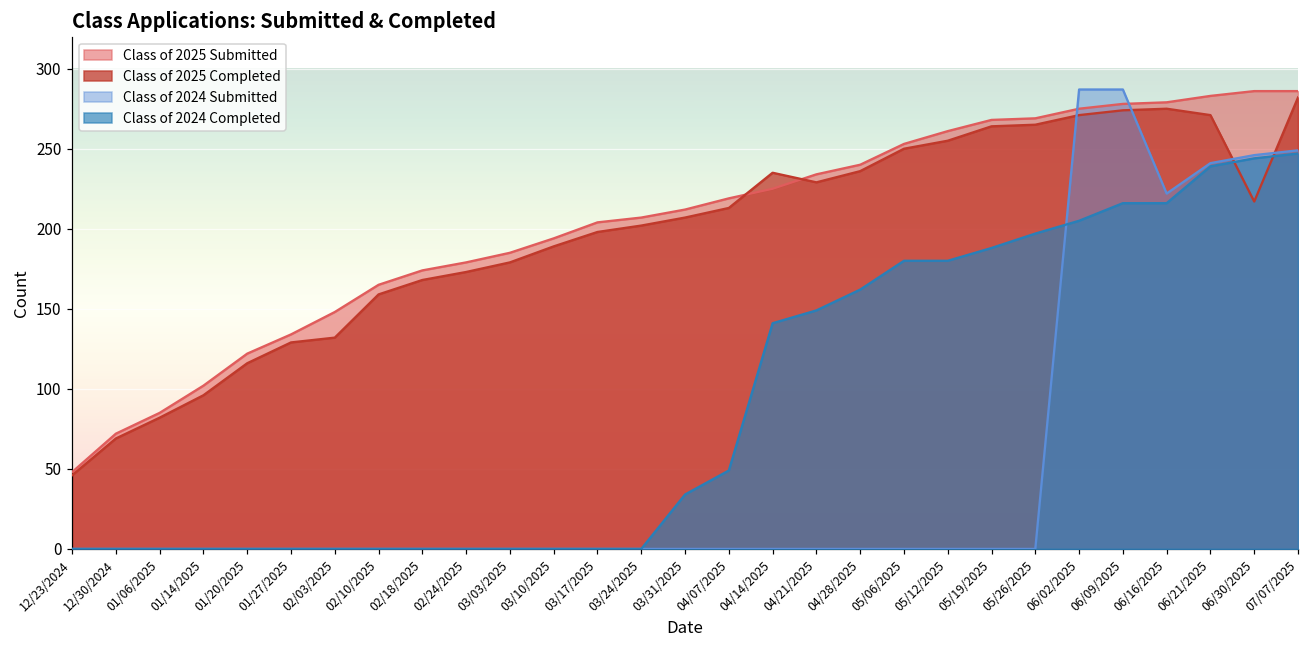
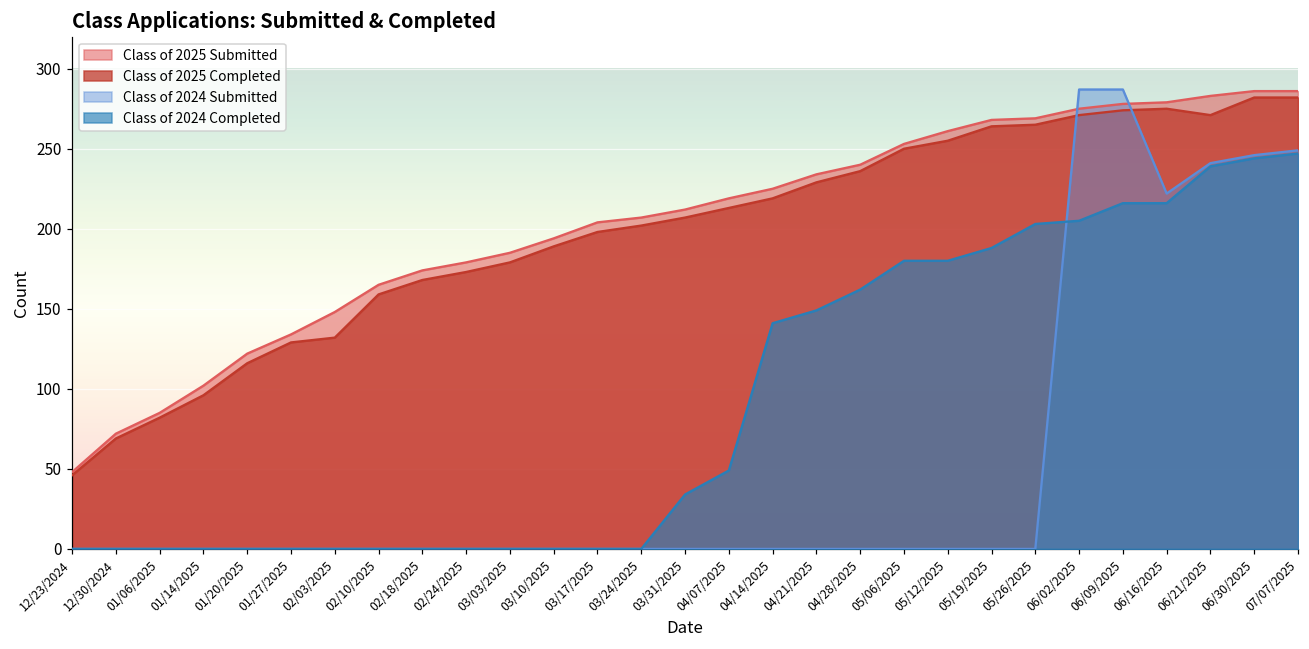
Class of 2025 Completed, 04/14/2025: 235 -> 219
Class of 2024 Completed, 05/26/2025: 197 -> 203
Class of 2025 Completed, 06/30/2025: 217 -> 282
